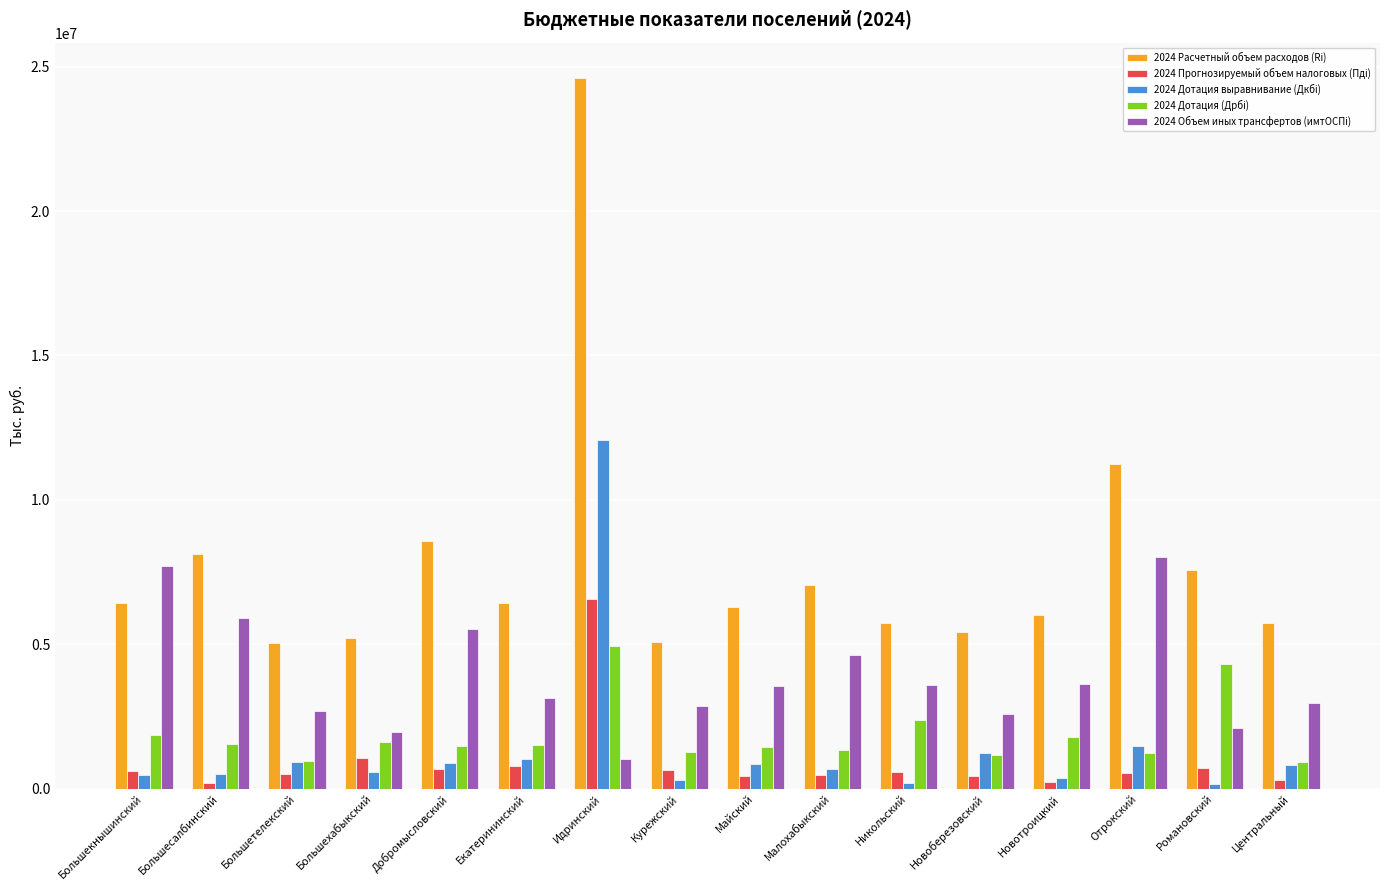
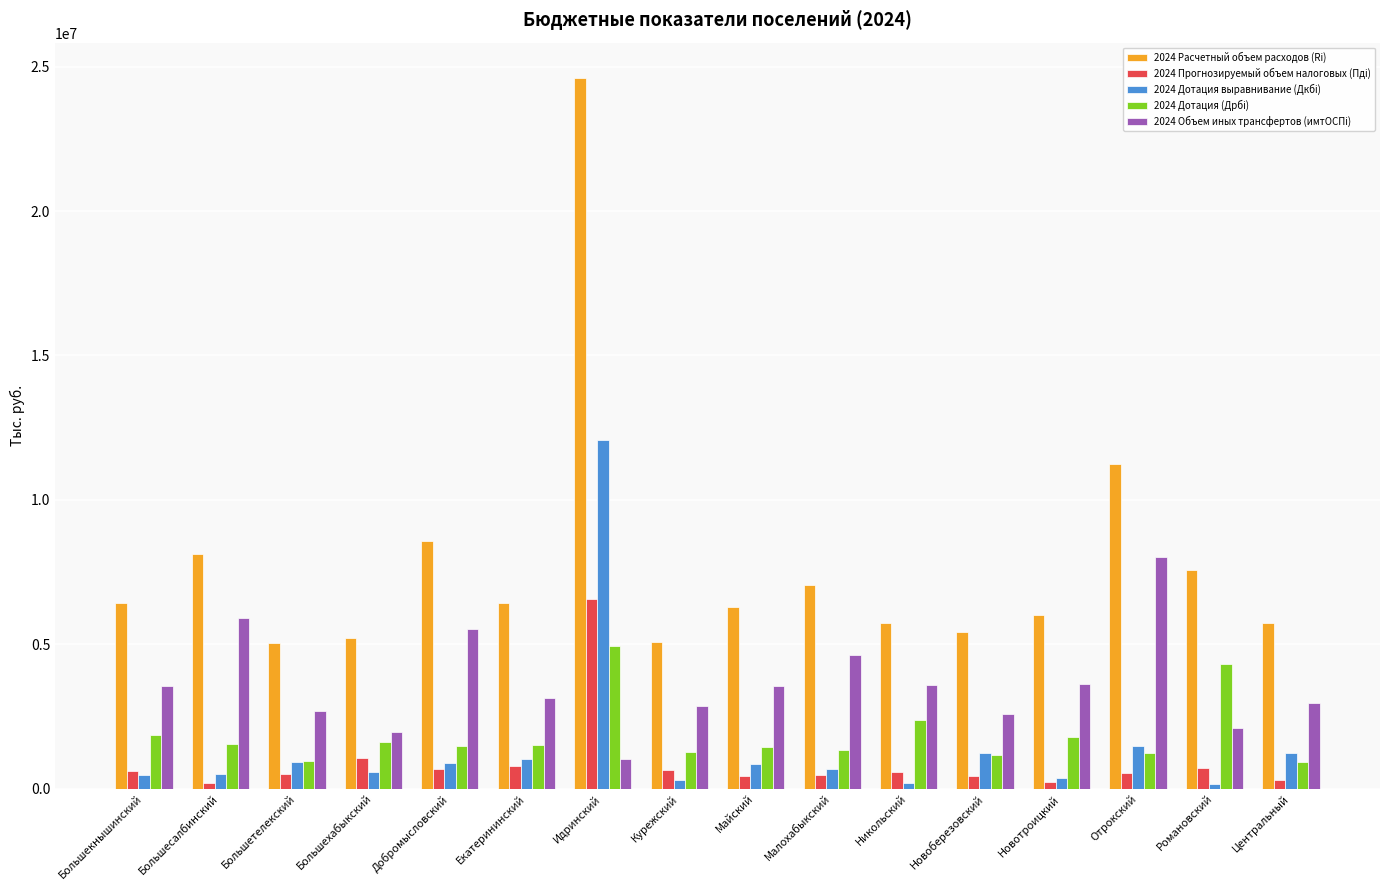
2024 Объем иных трансфертов (имтОСПi), Большекнышинский: 7700000 -> 3500000
2024 Дотация выравнивание (Дкбi), Центральный: 800000 -> 1200000
